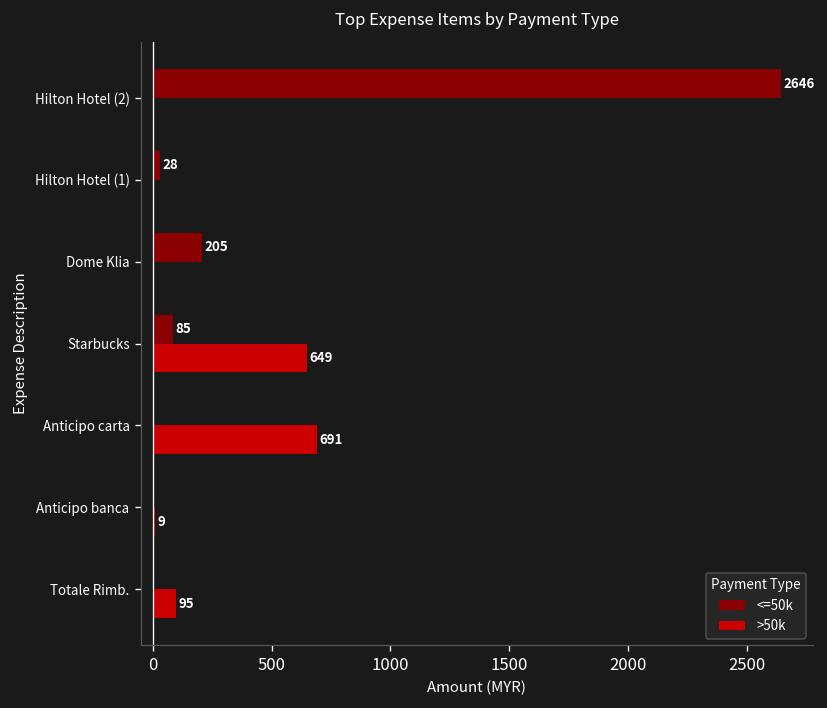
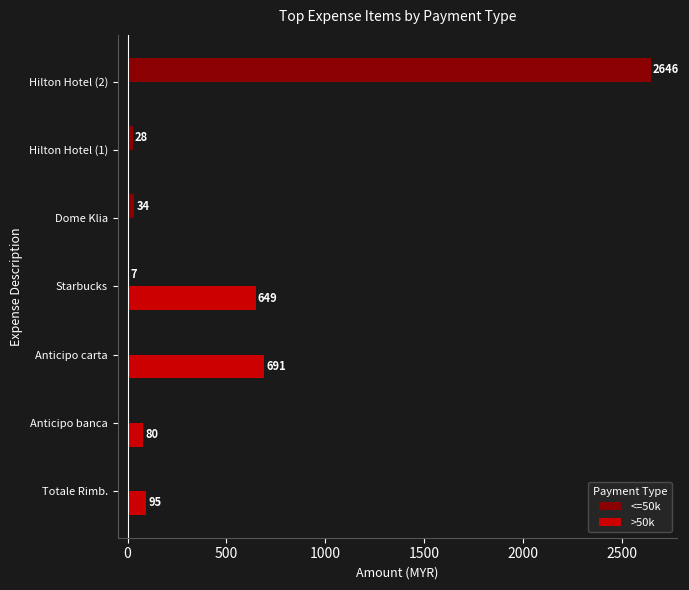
<=50k, Dome Klia: 205 -> 34
<=50k, Starbucks: 85 -> 7
>50k, Anticipo banca: 9 -> 80
